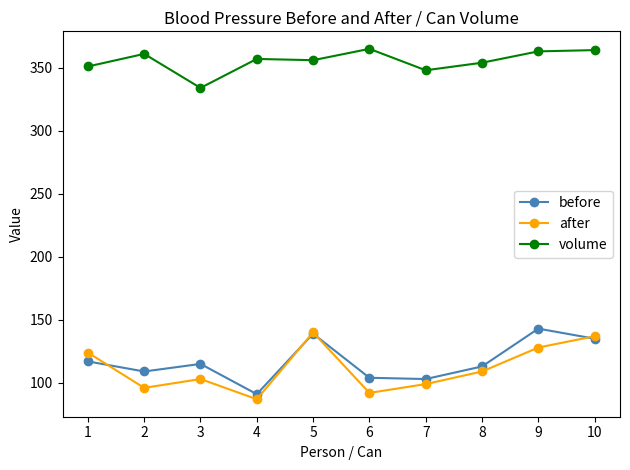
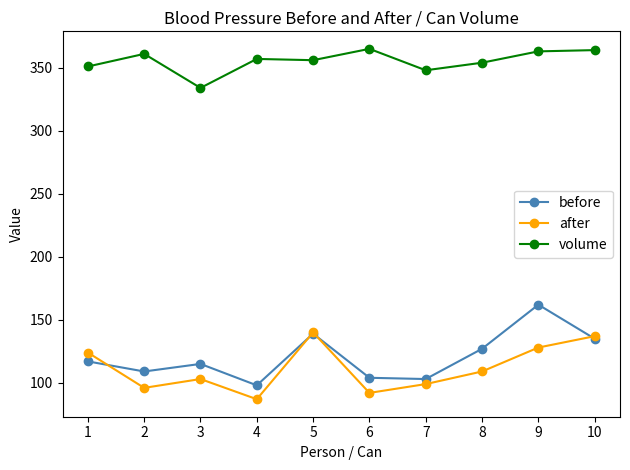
before, 4: 91 -> 98
before, 8: 113 -> 127
before, 9: 143 -> 162
